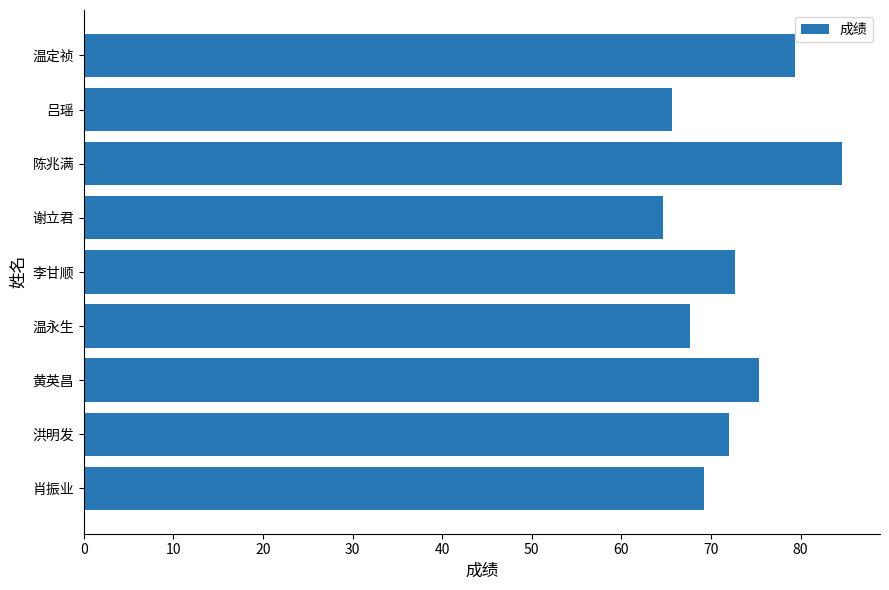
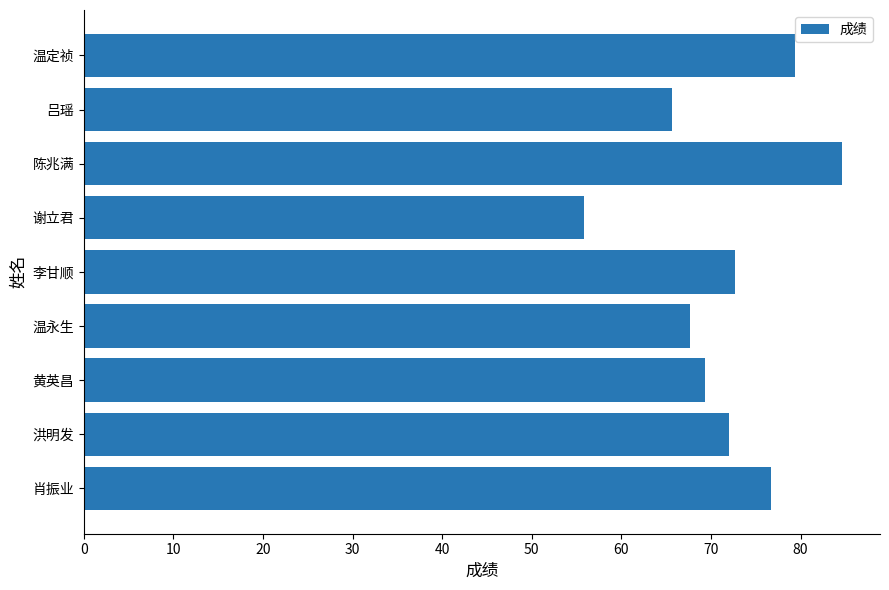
谢立君: 65 -> 56
黄英昌: 75 -> 69
肖振业: 69 -> 77
